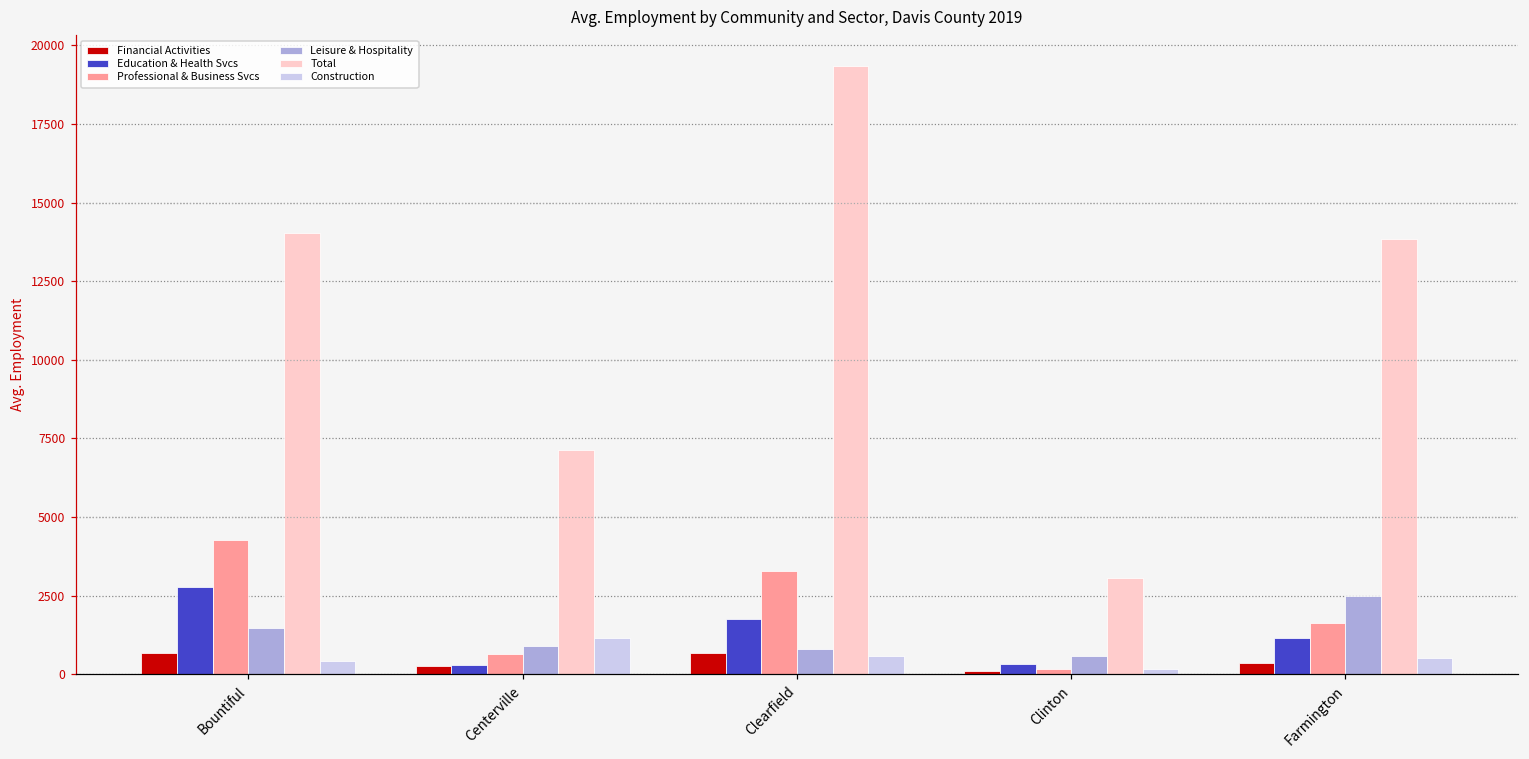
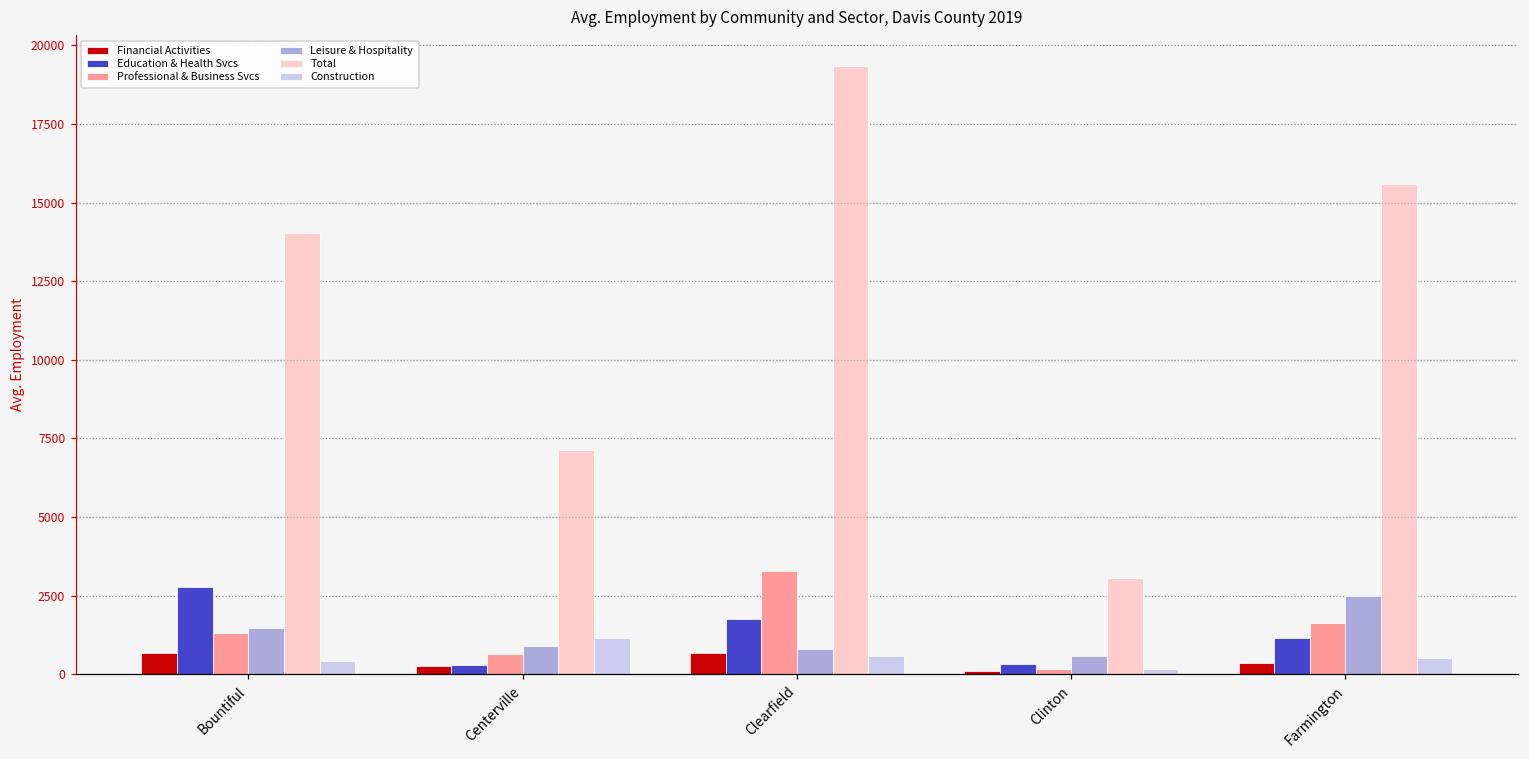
Professional & Business Svcs, Bountiful: 4300 -> 1300
Total, Farmington: 13900 -> 15600
